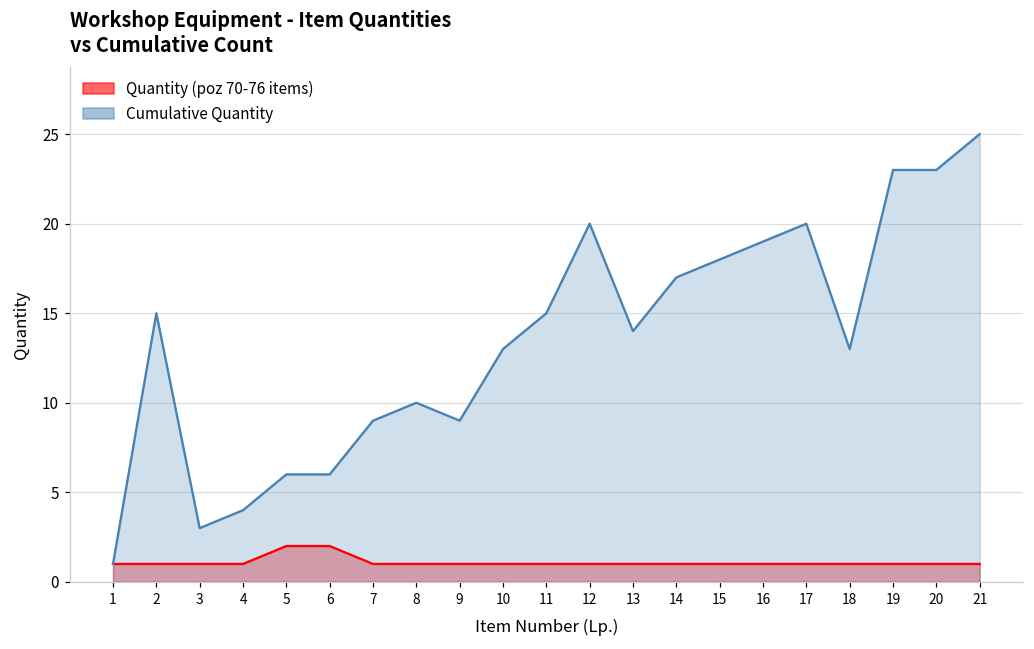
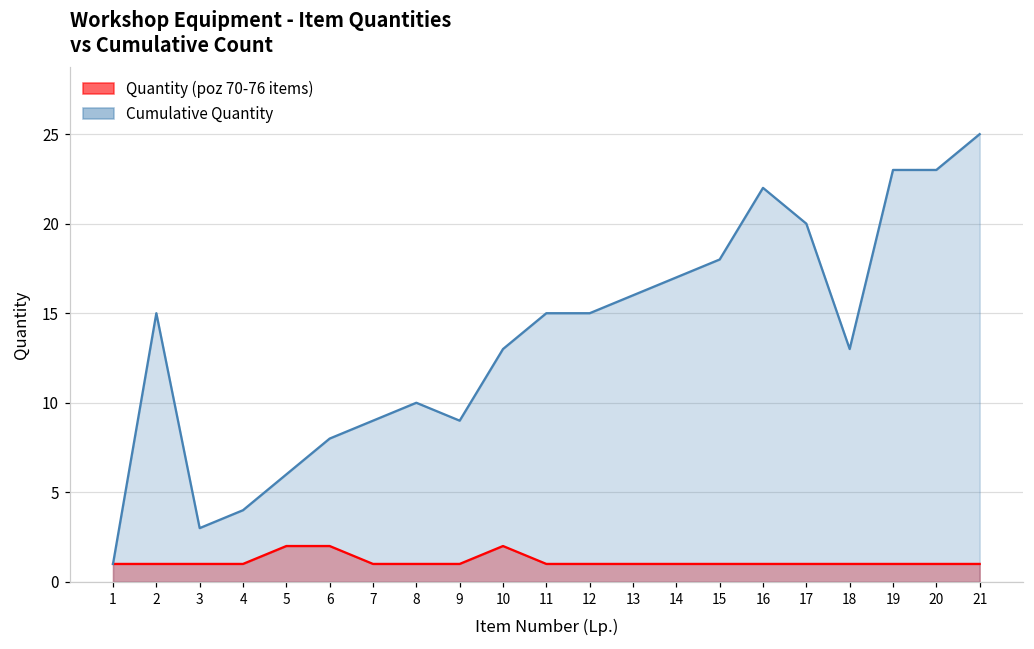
Cumulative Quantity, 6: 6 -> 8
Quantity (poz 70-76 items), 10: 1 -> 2
Cumulative Quantity, 12: 20 -> 15
Cumulative Quantity, 13: 14 -> 16
Cumulative Quantity, 16: 19 -> 22
